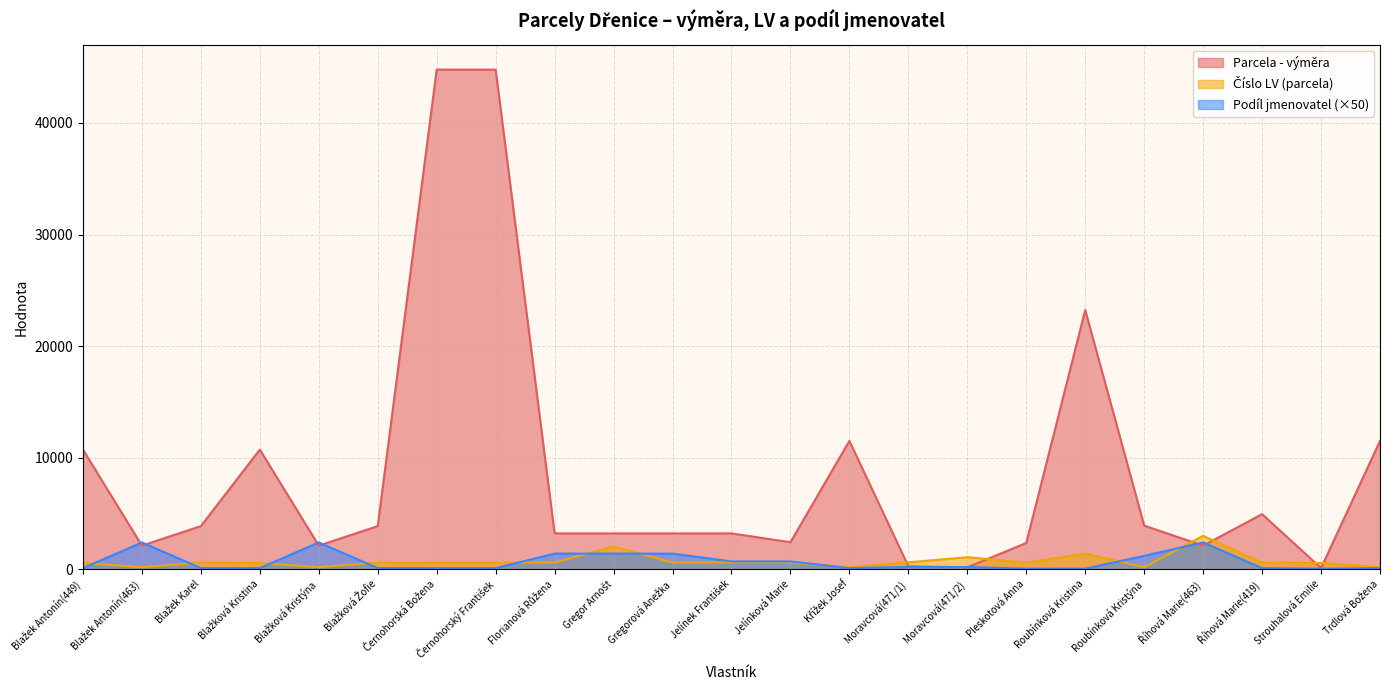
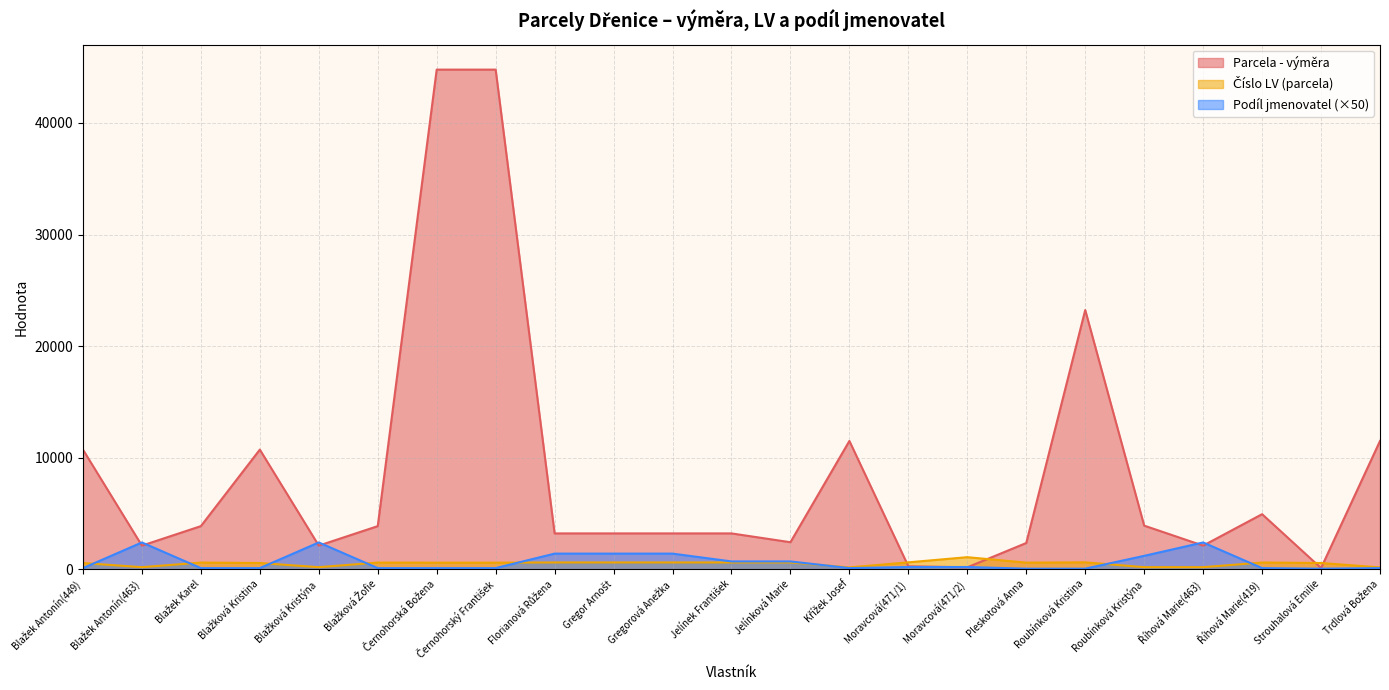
Číslo LV (parcela), Gregor Arnošt: 2000 -> 600
Číslo LV (parcela), Roubínková Kristina: 1400 -> 600
Číslo LV (parcela), Říhová Marie(463): 3000 -> 200
